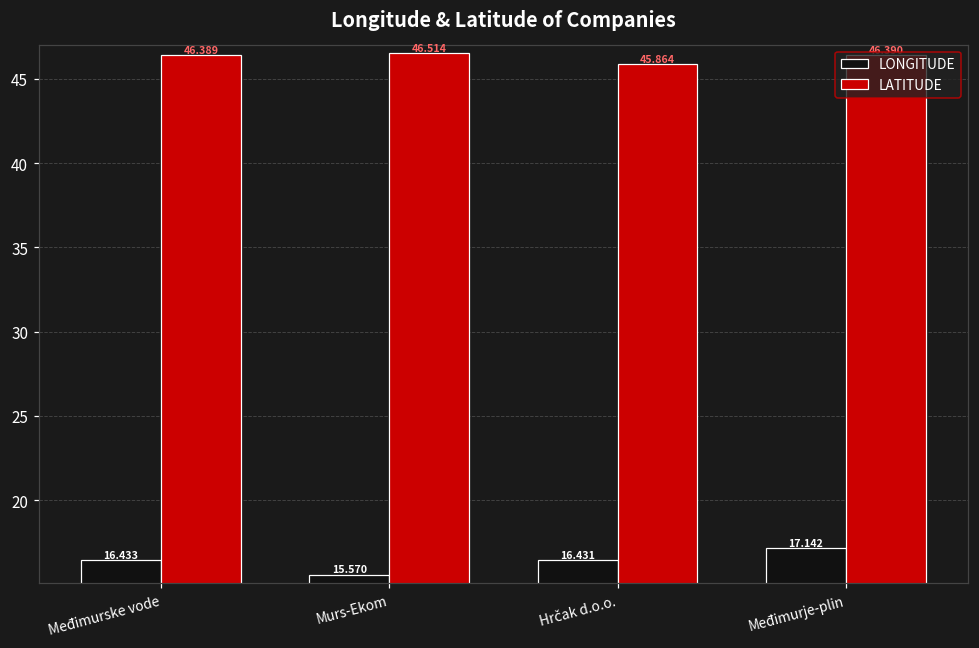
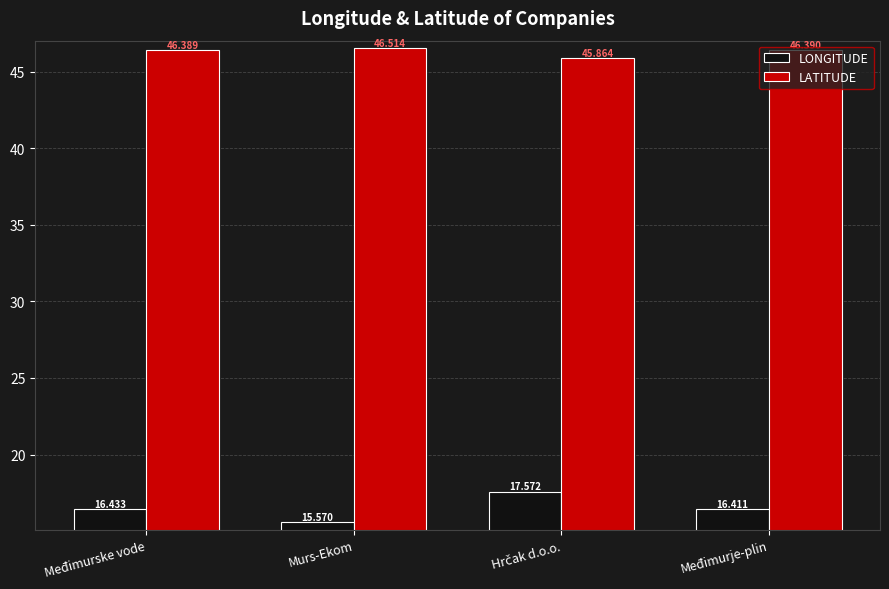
LONGITUDE, Hrčak d.o.o.: 16.431 -> 17.572
LONGITUDE, Međimurje-plin: 17.142 -> 16.411
